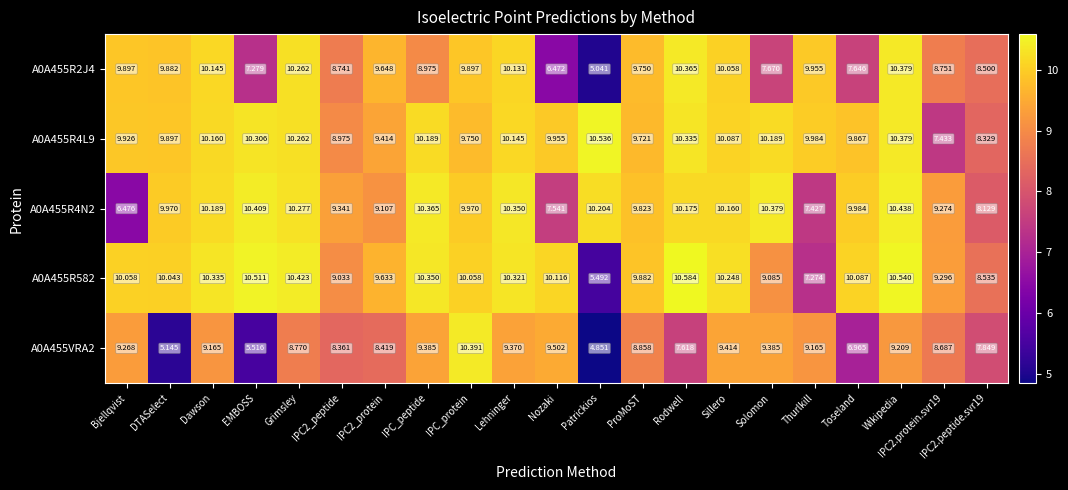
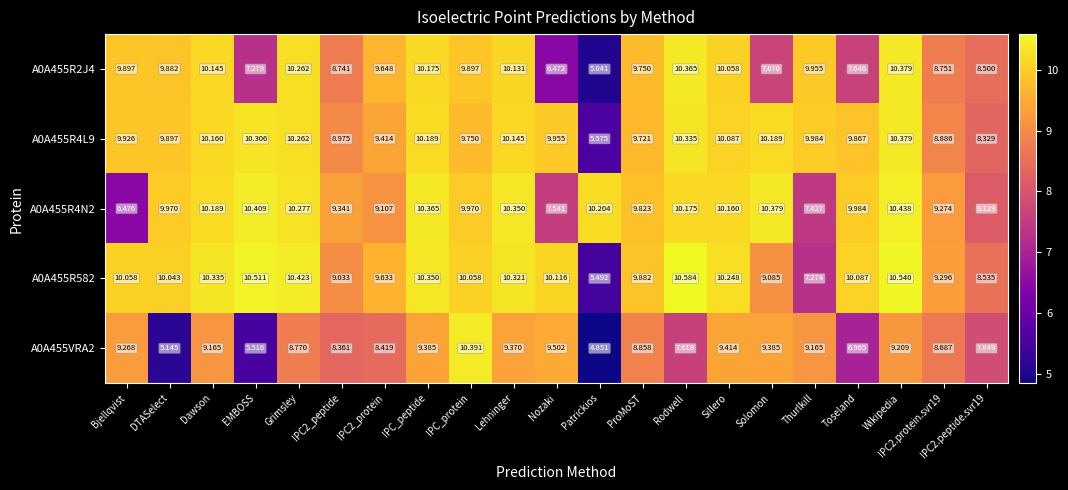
A0A455R2J4, IPC_peptide: 8.975 -> 10.175
A0A455R4L9, Patrickios: 10.536 -> 5.575
A0A455R4L9, IPC2.protein.svr19: 7.433 -> 8.886
